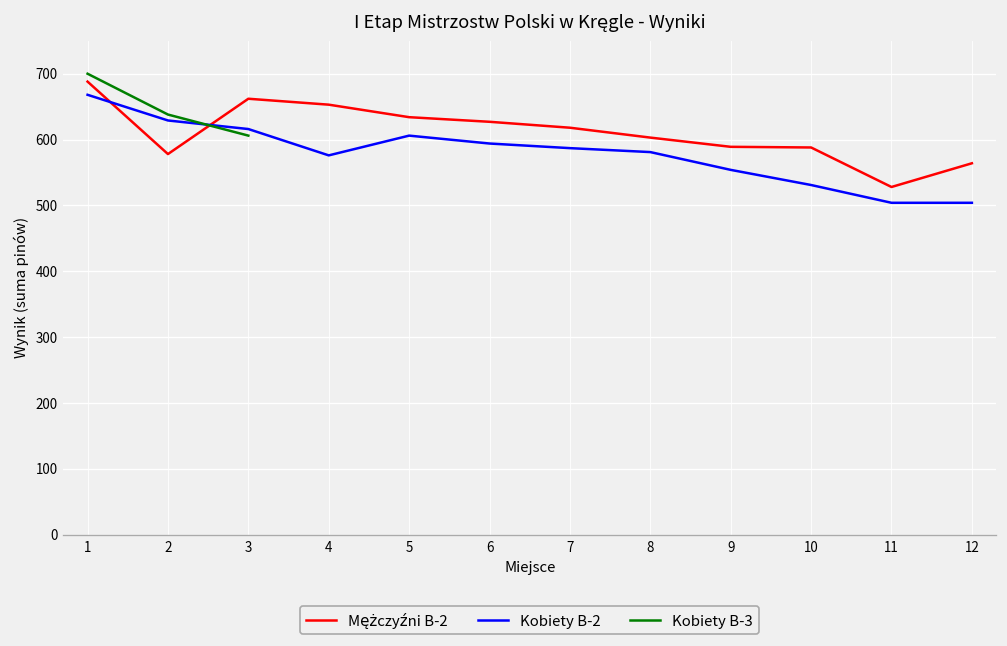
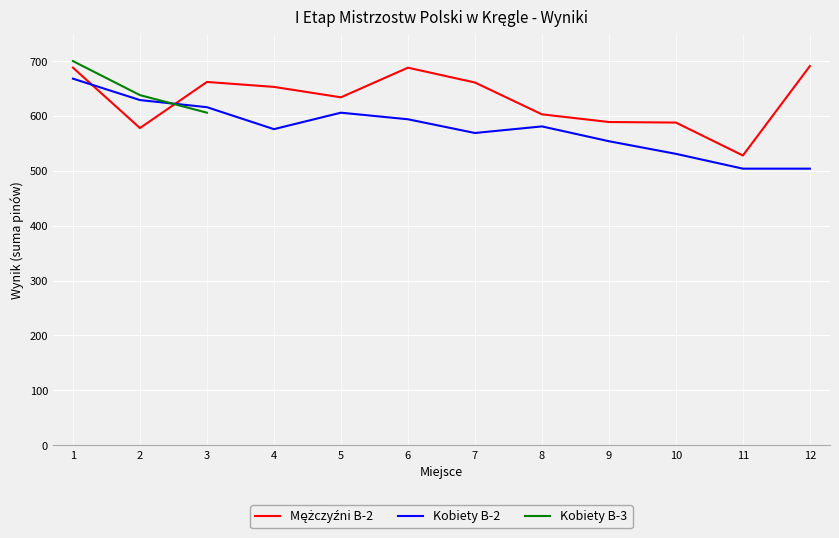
Mężczyźni B-2, 6: 630 -> 690
Mężczyźni B-2, 7: 620 -> 660
Kobiety B-2, 7: 590 -> 570
Mężczyźni B-2, 12: 560 -> 690
